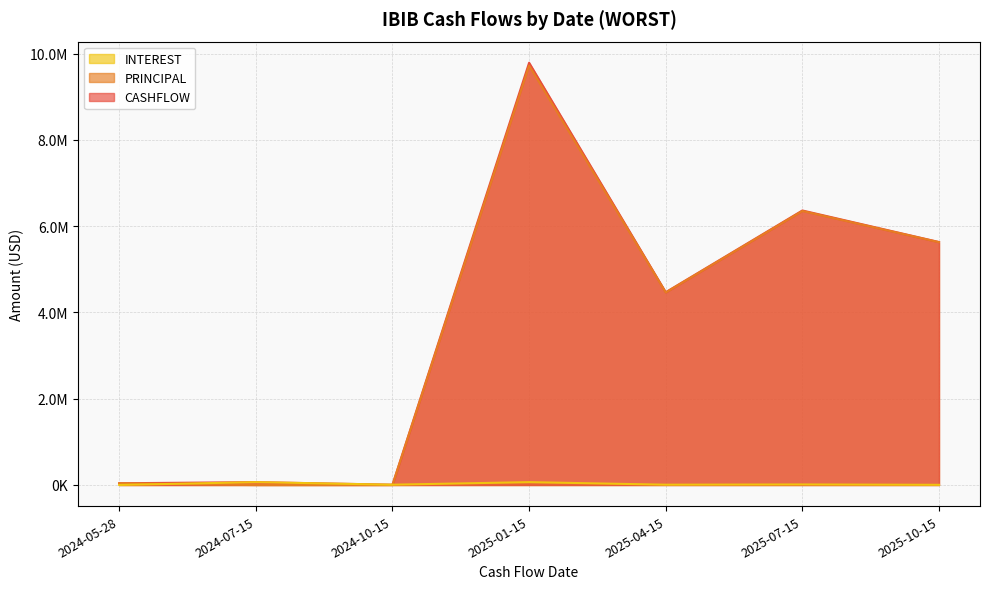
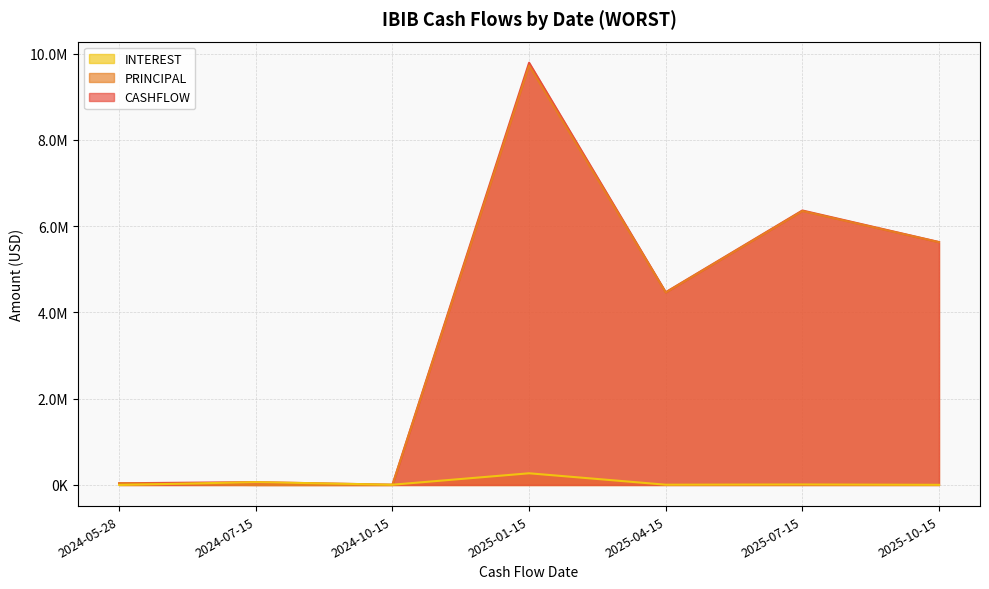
INTEREST, 2025-01-15: 100000 -> 300000
